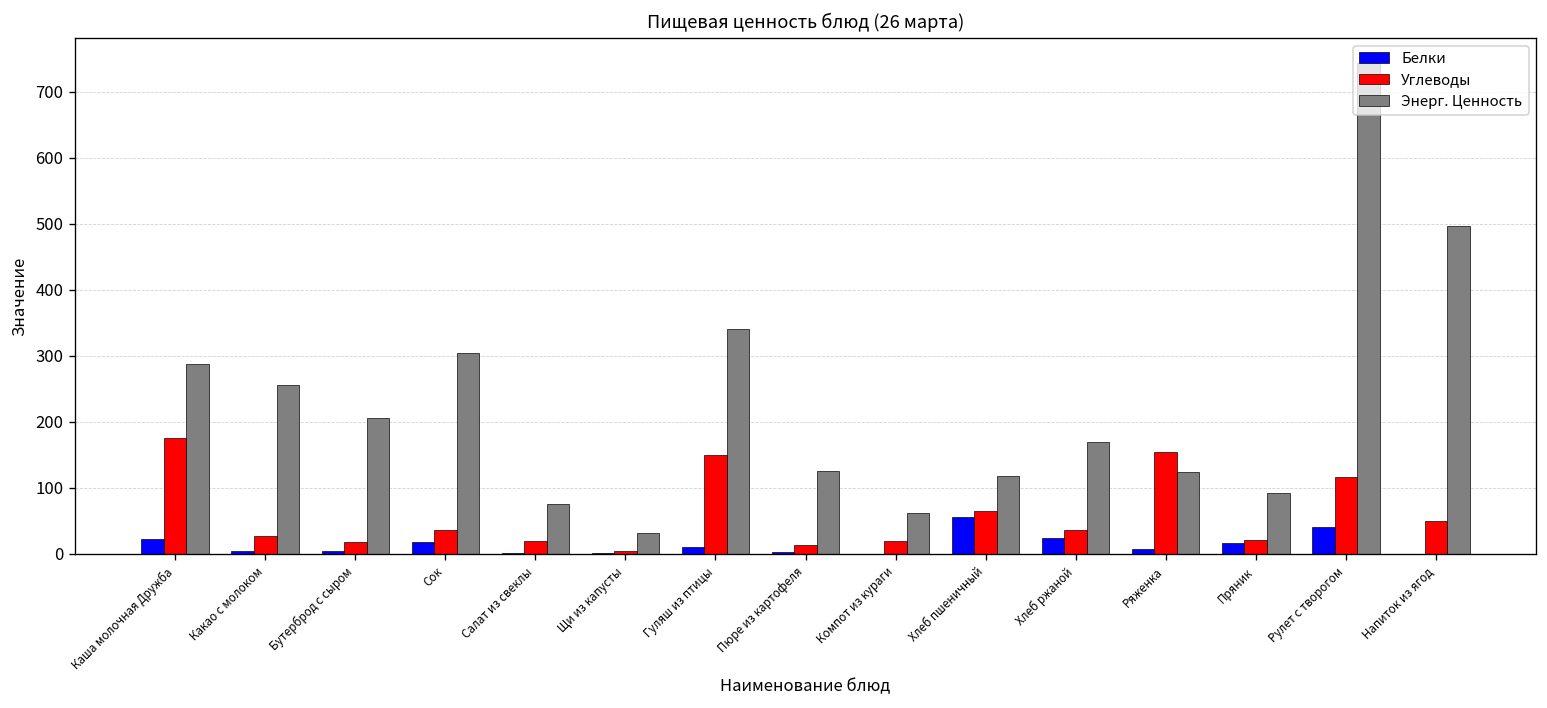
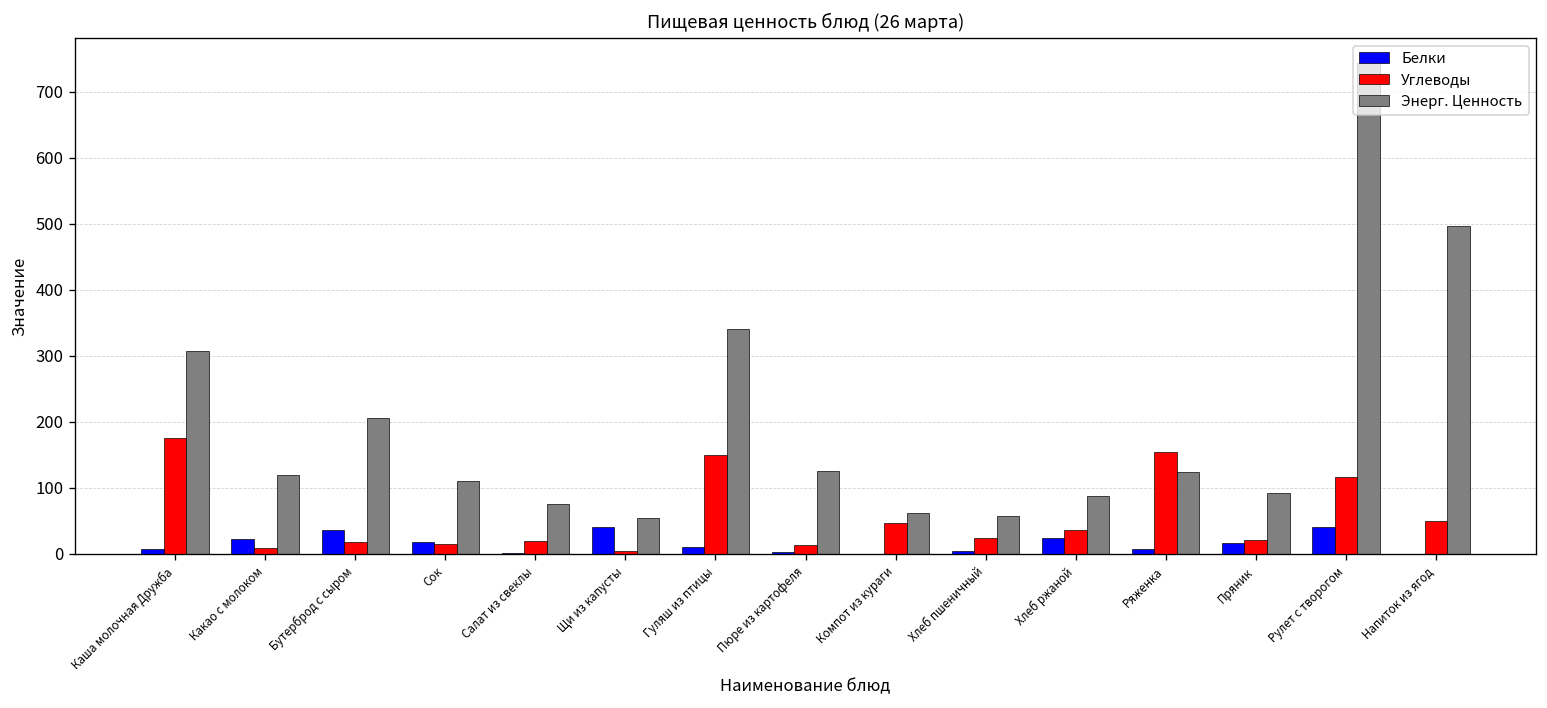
Белки, Каша молочная Дружба: 20 -> 10
Энерг. Ценность, Каша молочная Дружба: 290 -> 310
Белки, Какао с молоком: 0 -> 20
Углеводы, Какао с молоком: 30 -> 10
Энерг. Ценность, Какао с молоком: 260 -> 120
Белки, Бутерброд с сыром: 0 -> 40
Углеводы, Сок: 40 -> 20
Энерг. Ценность, Сок: 300 -> 110
Белки, Щи из капусты: 0 -> 40
Энерг. Ценность, Щи из капусты: 30 -> 60
Углеводы, Компот из кураги: 20 -> 50
Белки, Хлеб пшеничный: 60 -> 0
Углеводы, Хлеб пшеничный: 60 -> 20
Энерг. Ценность, Хлеб пшеничный: 120 -> 60
Энерг. Ценность, Хлеб ржаной: 170 -> 90
